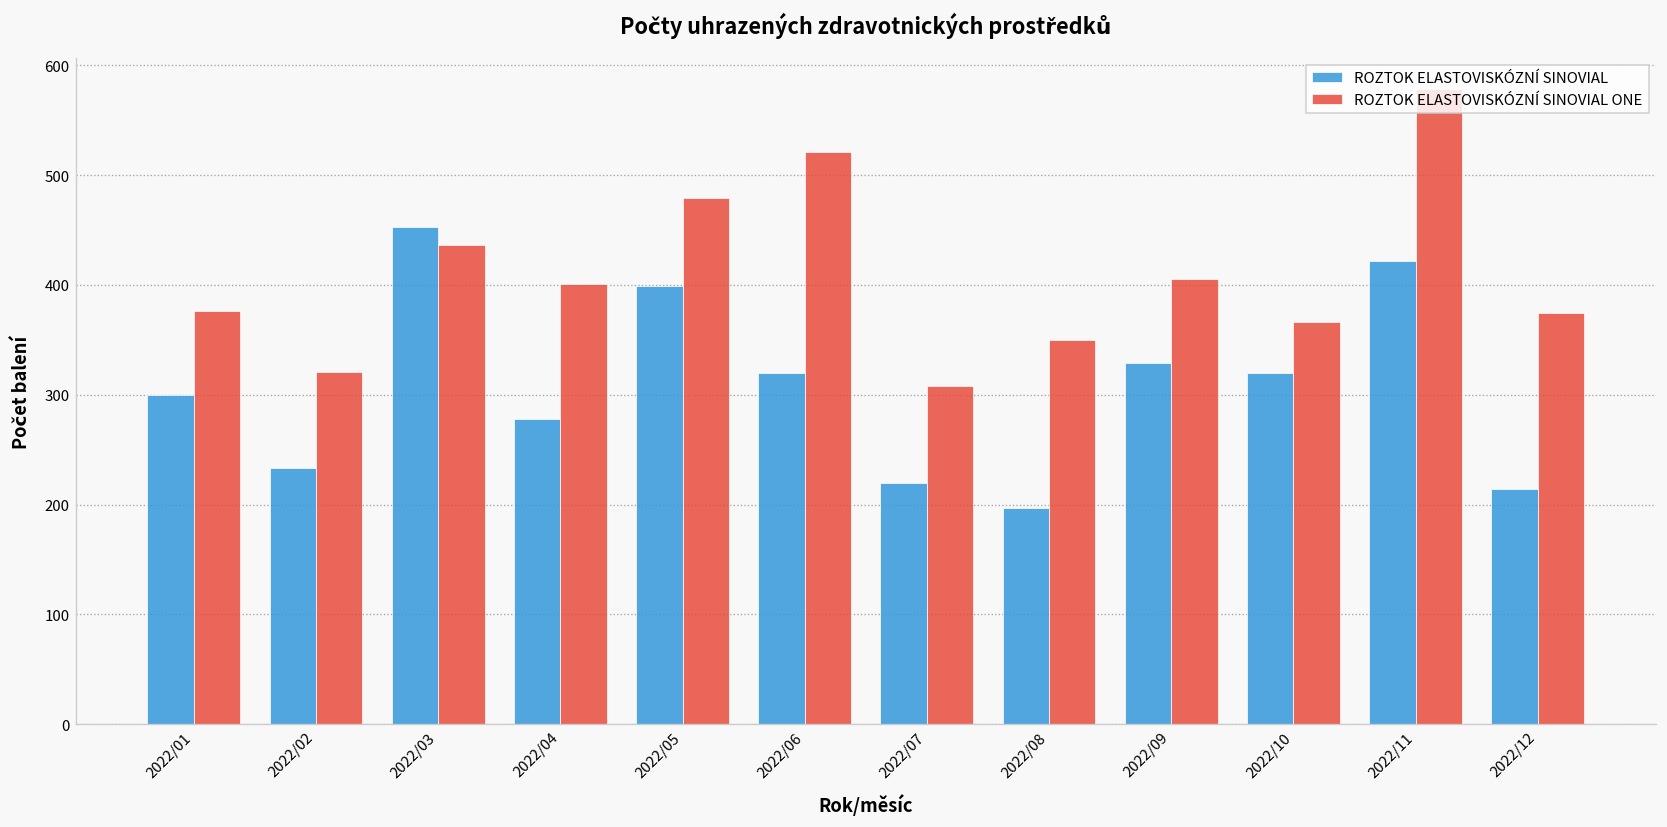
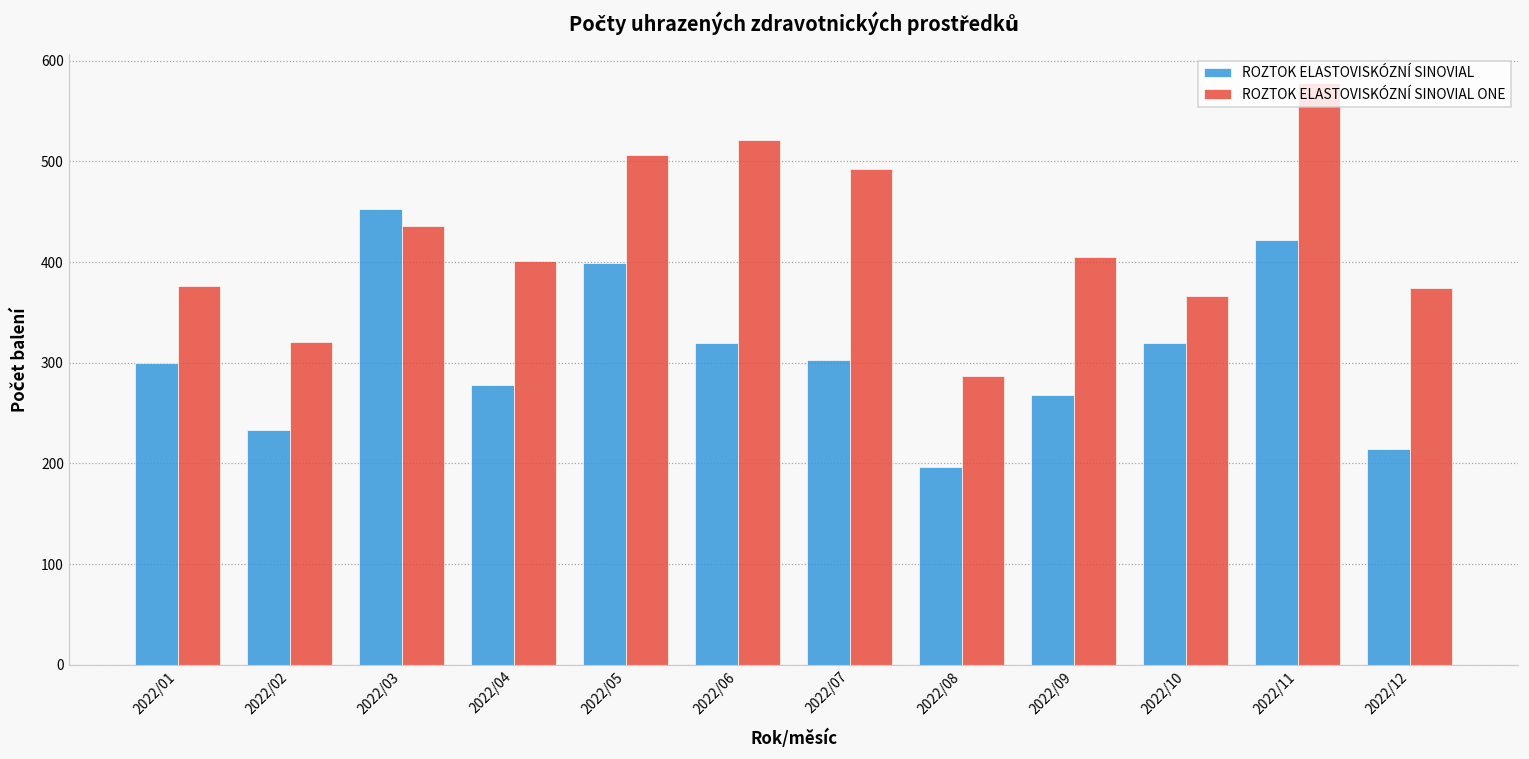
ROZTOK ELASTOVISKÓZNÍ SINOVIAL ONE, 2022/05: 480 -> 510
ROZTOK ELASTOVISKÓZNÍ SINOVIAL, 2022/07: 220 -> 300
ROZTOK ELASTOVISKÓZNÍ SINOVIAL ONE, 2022/07: 310 -> 490
ROZTOK ELASTOVISKÓZNÍ SINOVIAL ONE, 2022/08: 350 -> 290
ROZTOK ELASTOVISKÓZNÍ SINOVIAL, 2022/09: 330 -> 270
